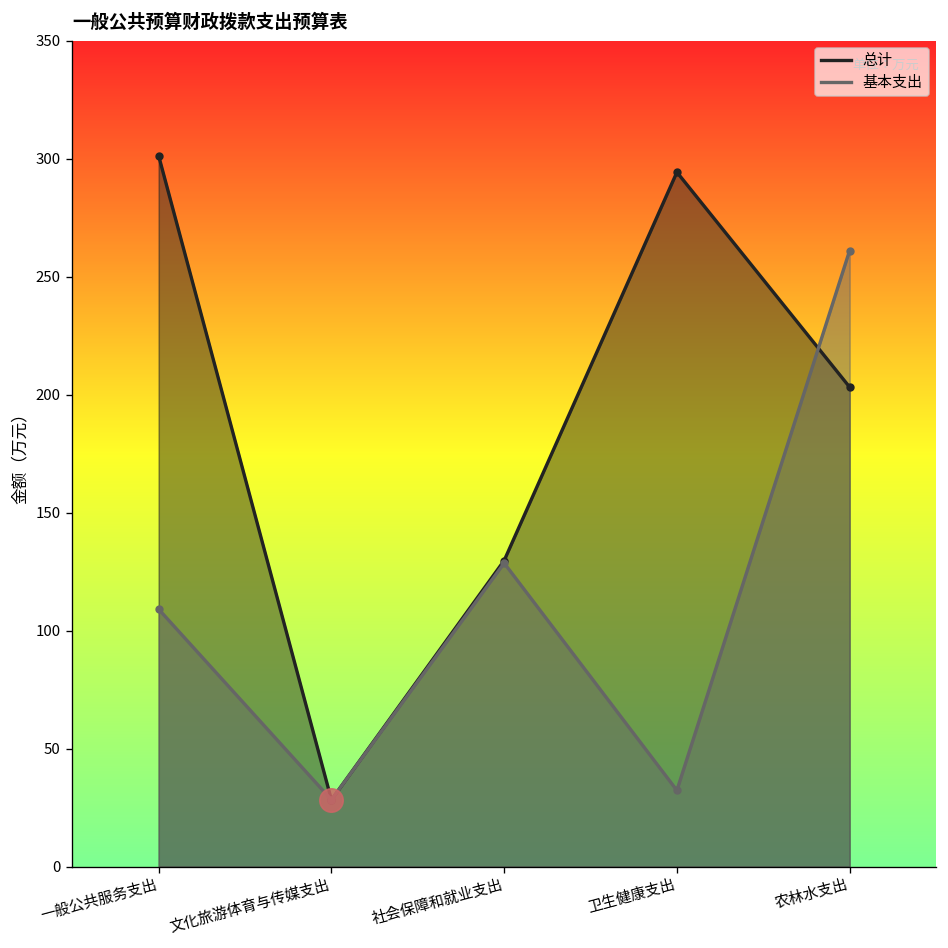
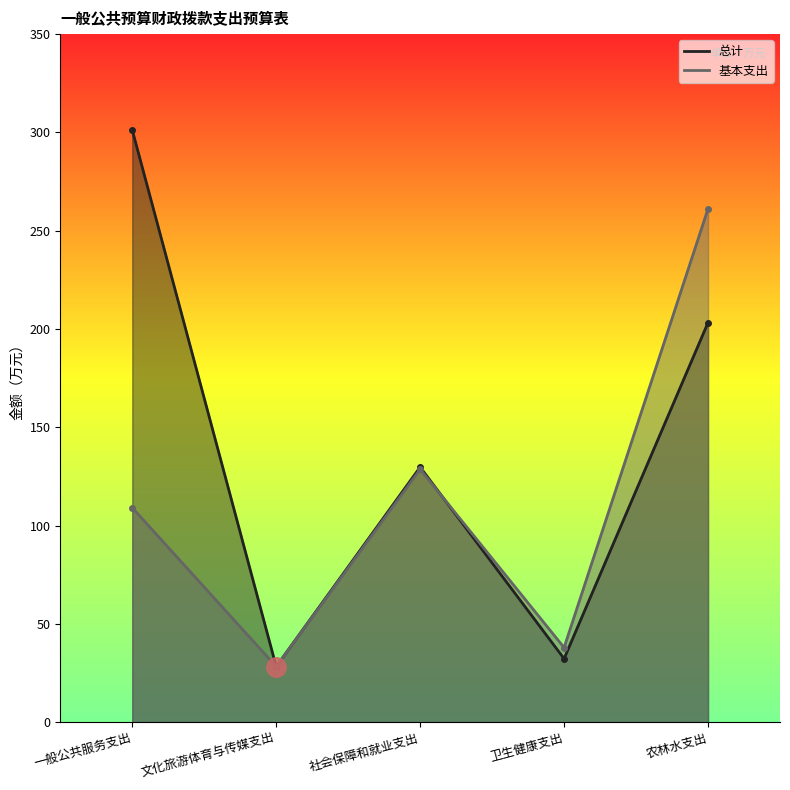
总计, 卫生健康支出: 294 -> 32
基本支出, 卫生健康支出: 32 -> 38
